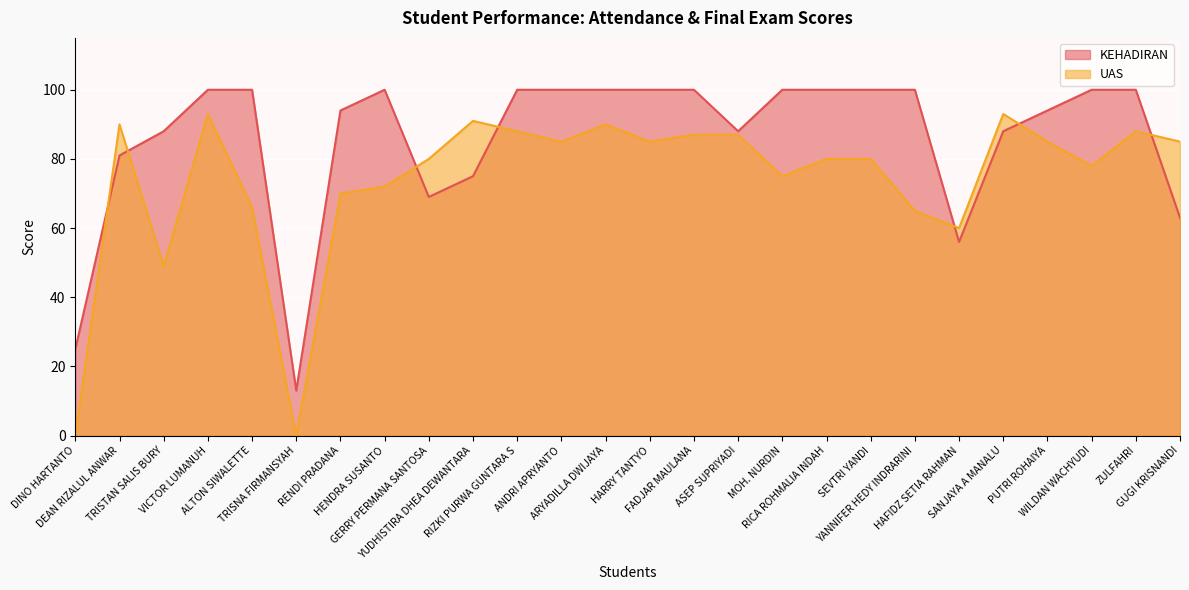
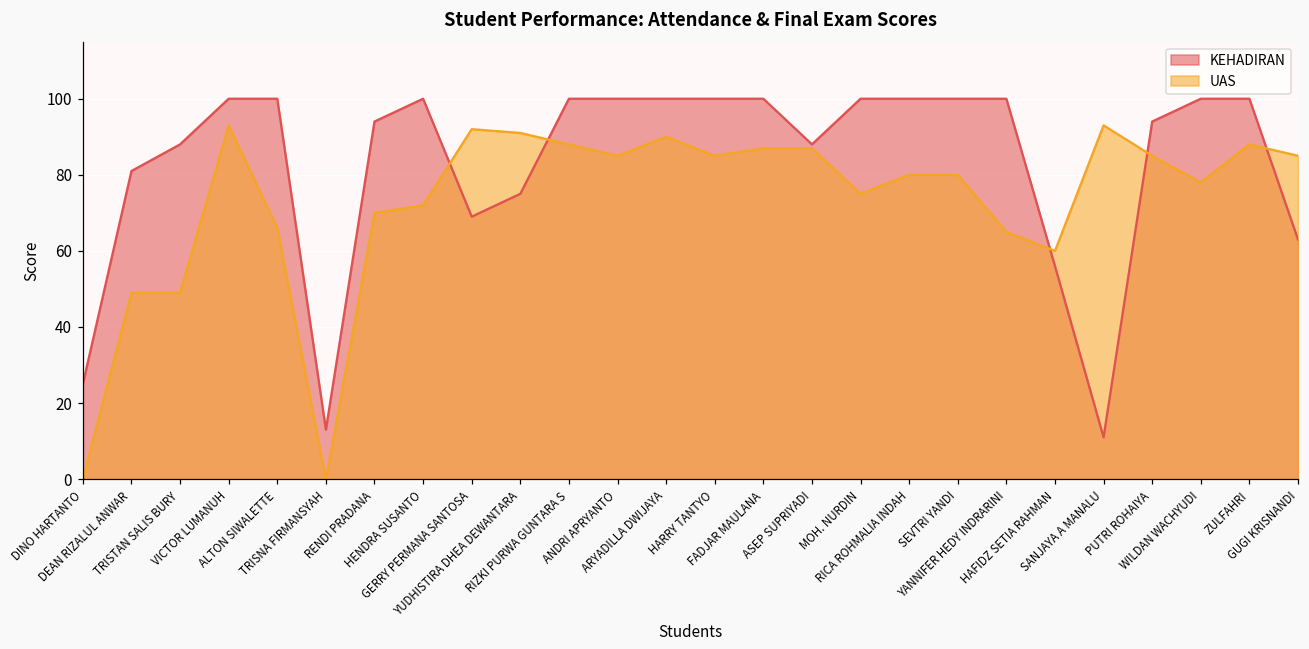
UAS, DEAN RIZALUL ANWAR: 90 -> 49
UAS, GERRY PERMANA SANTOSA: 80 -> 92
KEHADIRAN, SANJAYA A MANALU: 88 -> 11
